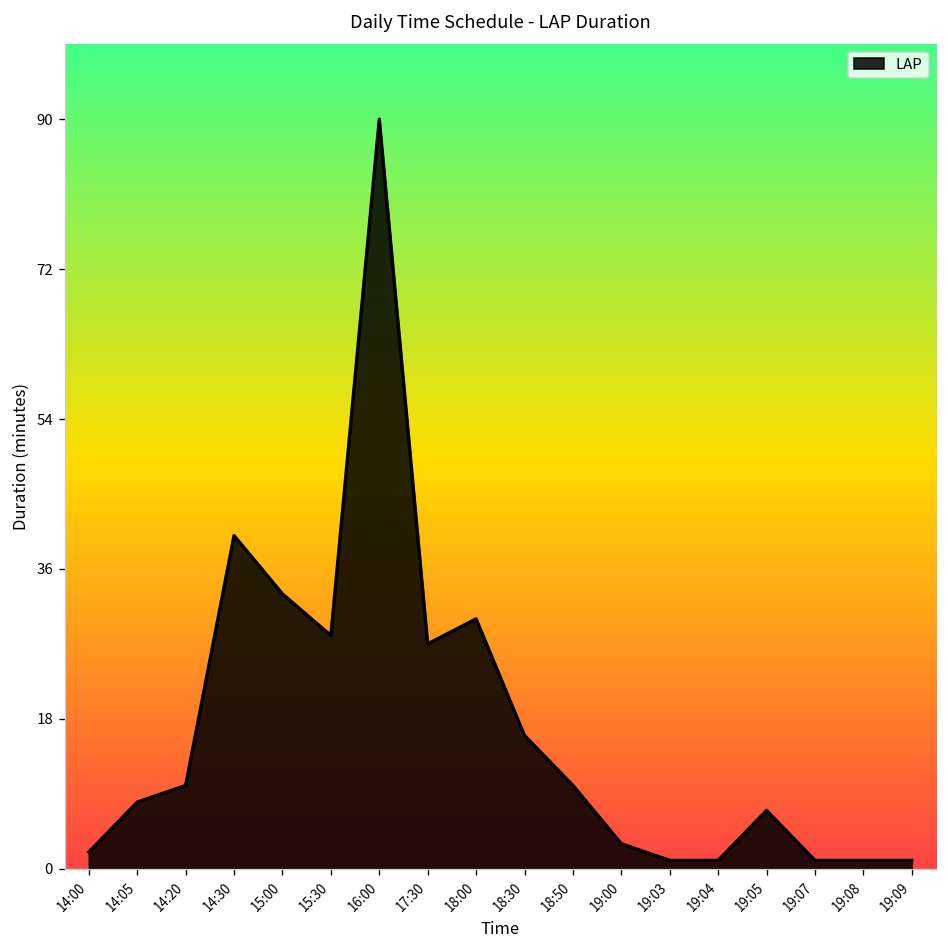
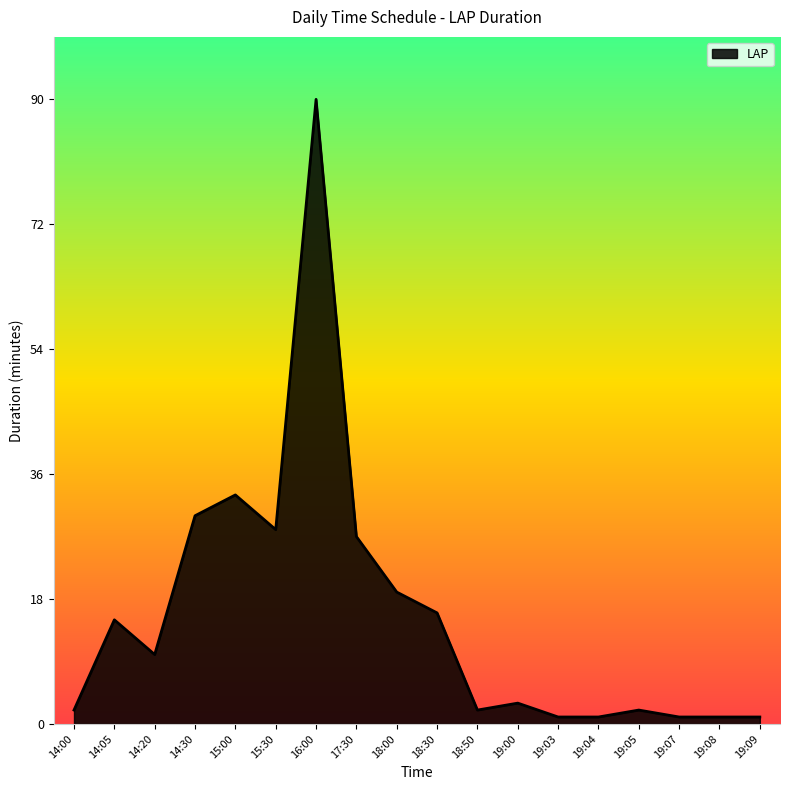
14:05: 8 -> 15
14:30: 40 -> 30
18:00: 30 -> 19
18:50: 10 -> 2
19:05: 7 -> 2
